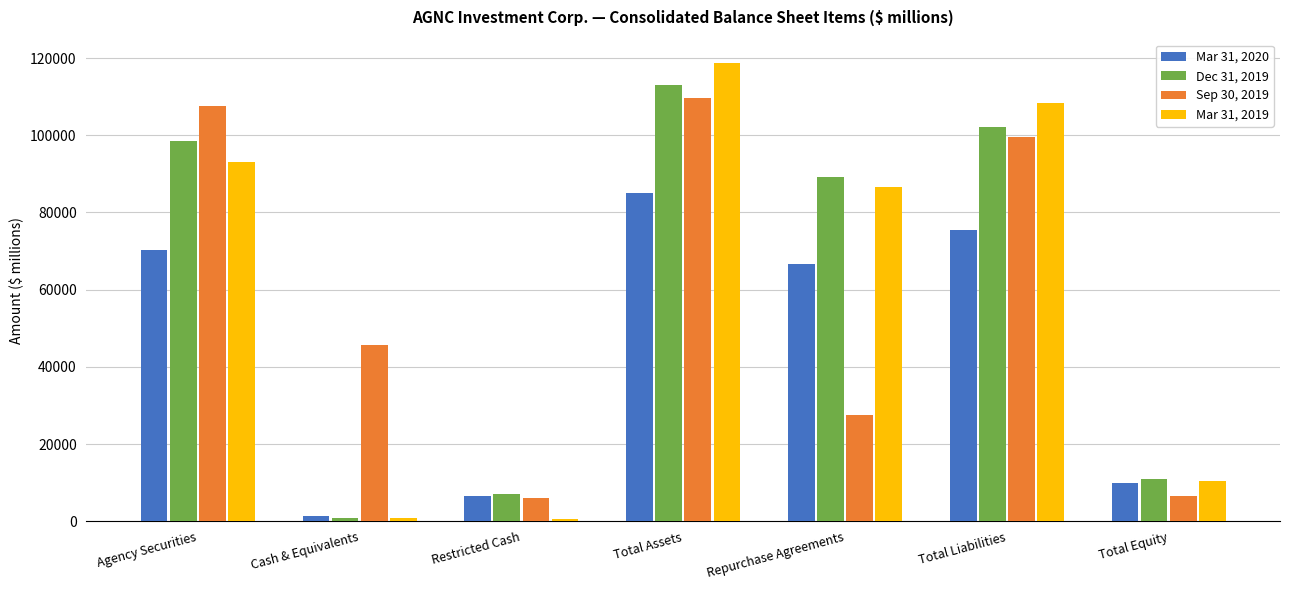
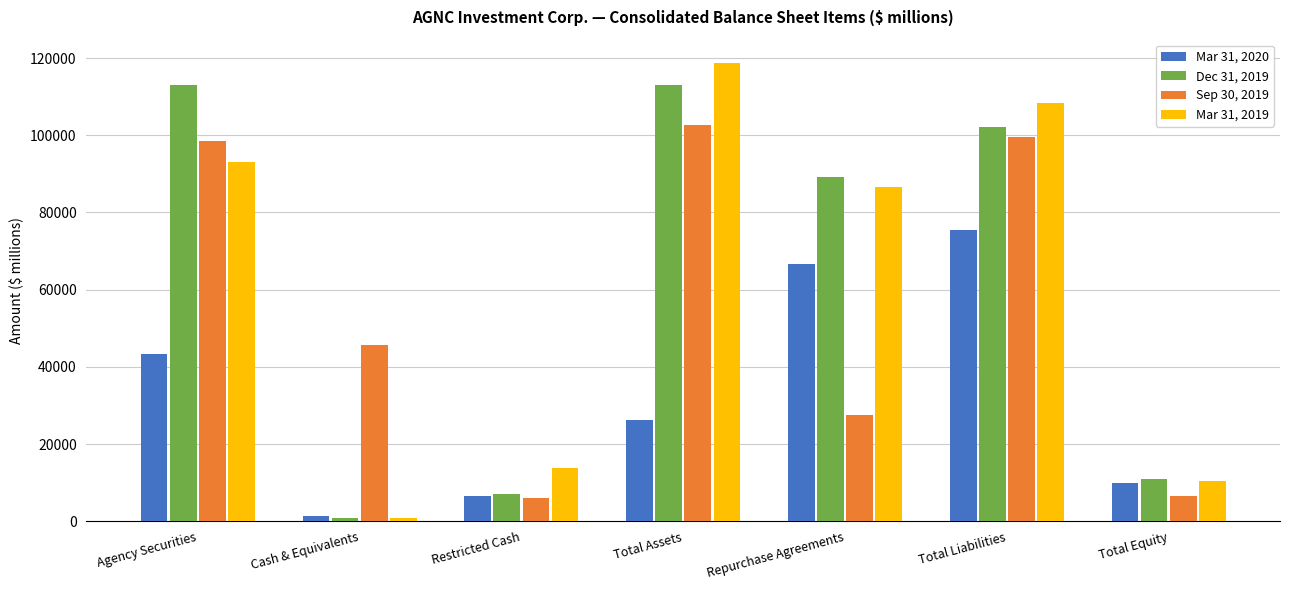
Mar 31, 2020, Agency Securities: 70000 -> 43000
Dec 31, 2019, Agency Securities: 99000 -> 113000
Sep 30, 2019, Agency Securities: 108000 -> 99000
Mar 31, 2019, Restricted Cash: 1000 -> 14000
Mar 31, 2020, Total Assets: 85000 -> 26000
Sep 30, 2019, Total Assets: 110000 -> 103000
